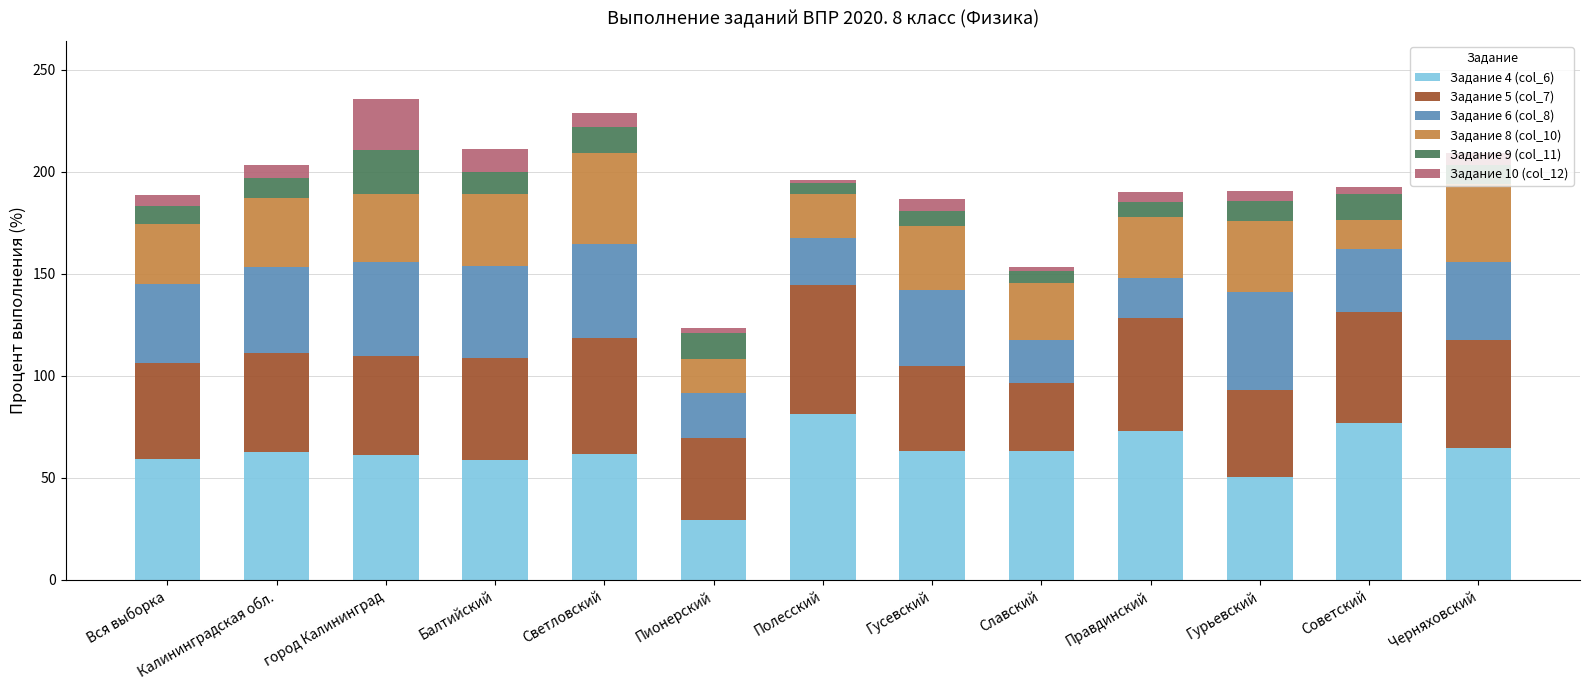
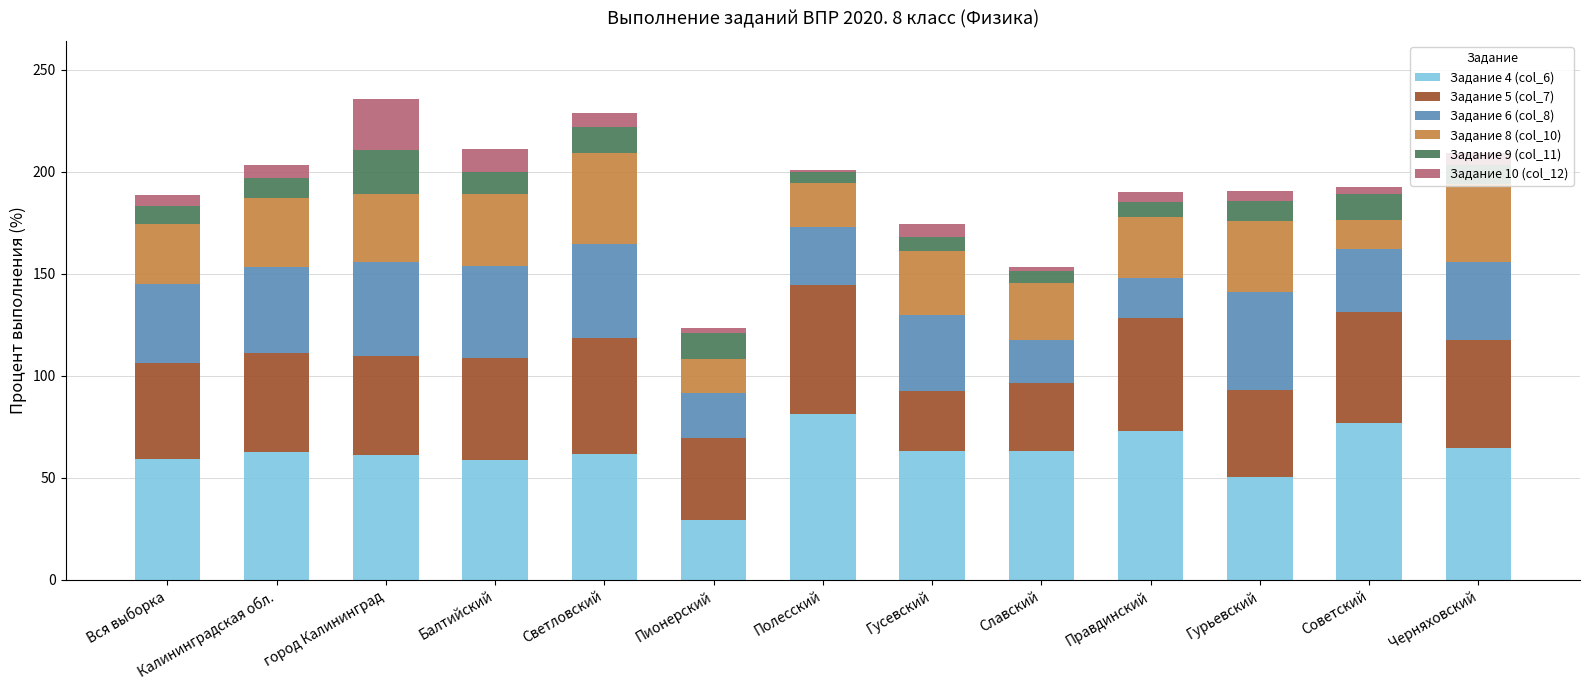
Задание 6 (col_8), Полесский: 23 -> 28
Задание 5 (col_7), Гусевский: 42 -> 29
